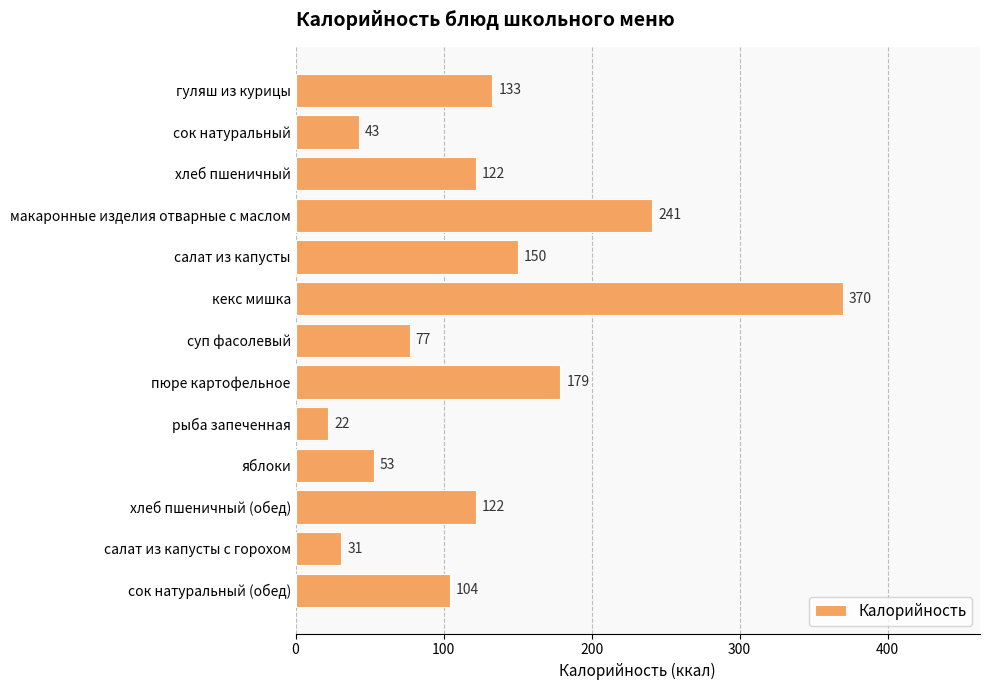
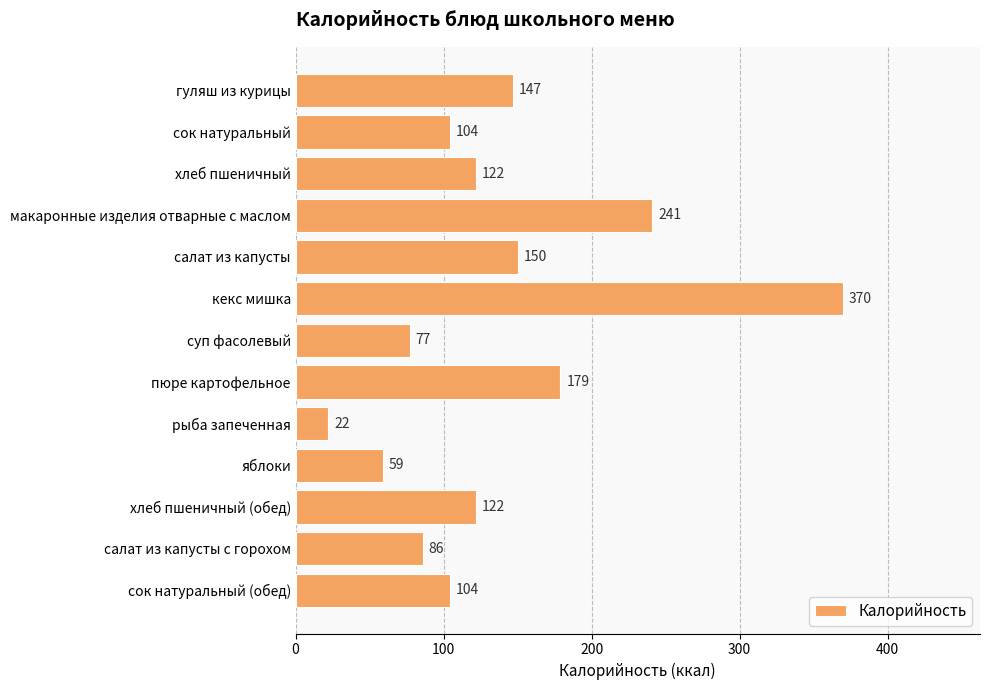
гуляш из курицы: 133 -> 147
сок натуральный: 43 -> 104
яблоки: 53 -> 59
салат из капусты с горохом: 31 -> 86
